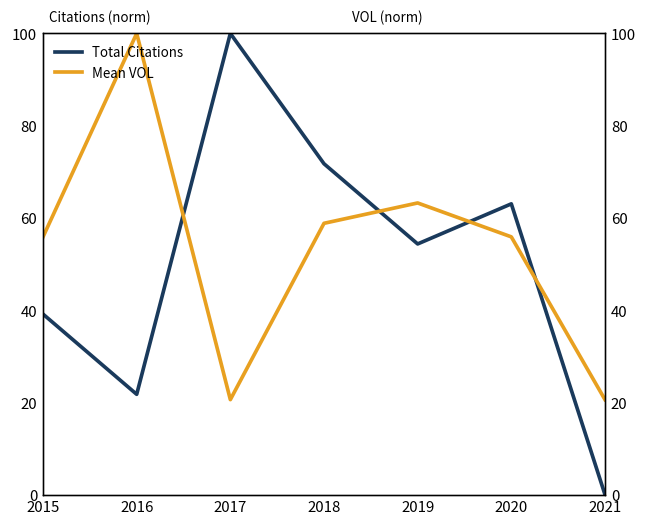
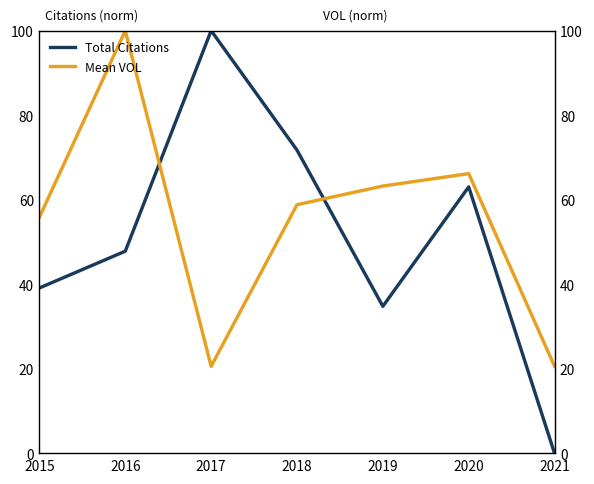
Total Citations, 2016: 22 -> 48
Total Citations, 2019: 54 -> 35
Mean VOL, 2020: 56 -> 66
